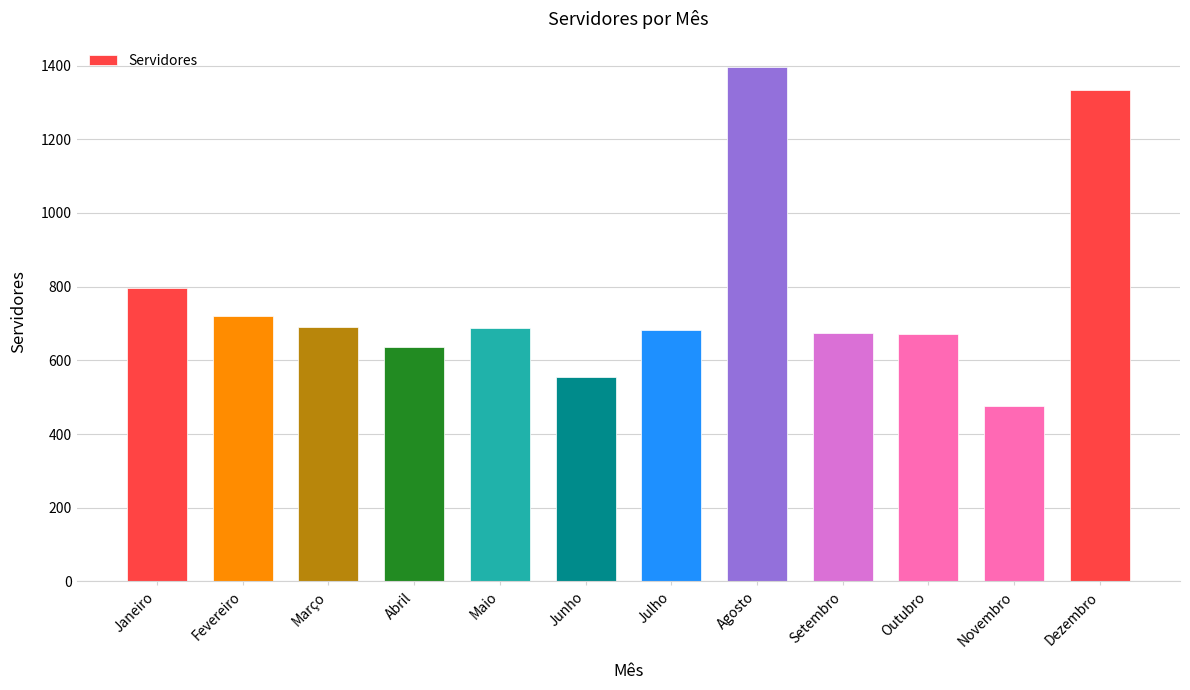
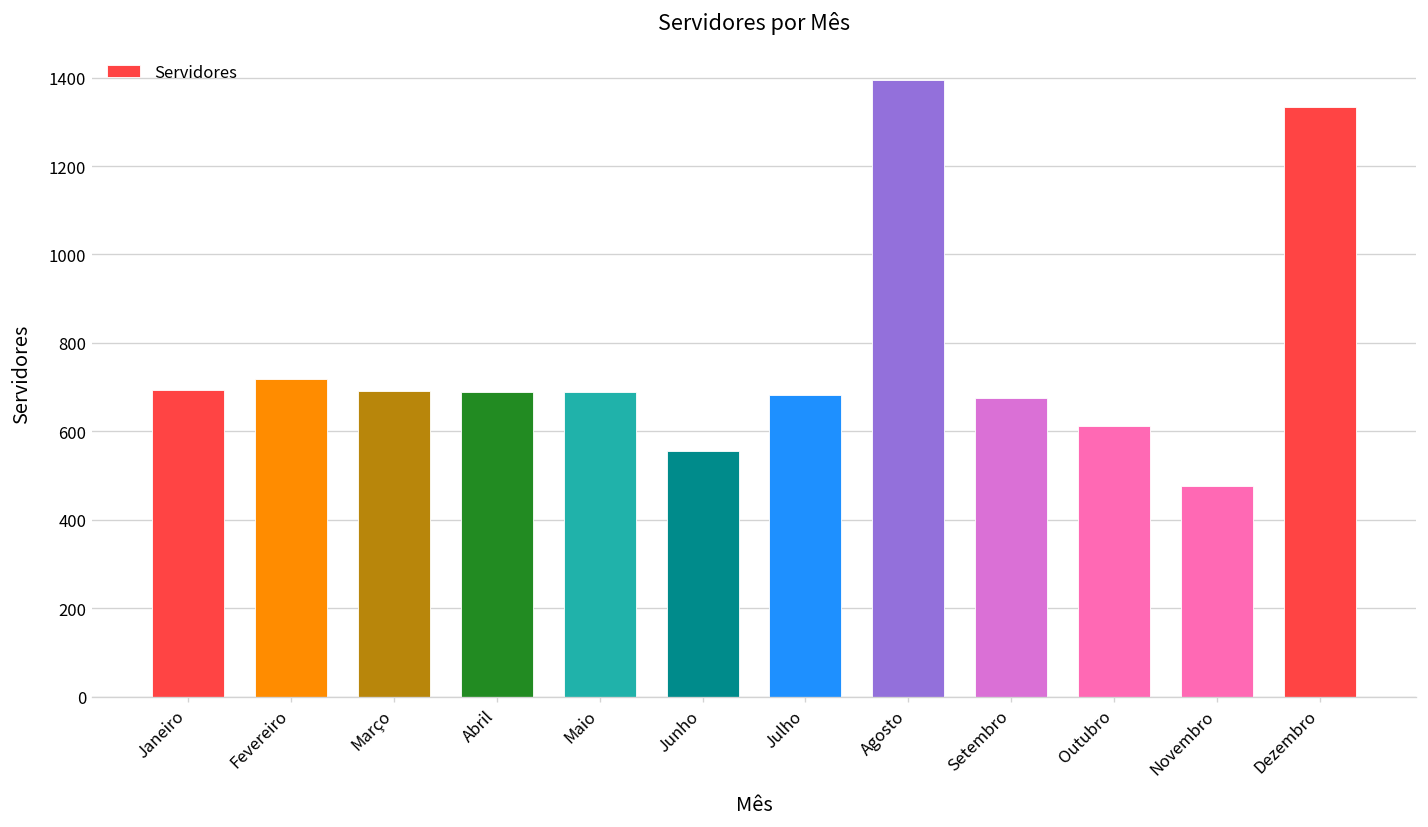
Janeiro: 800 -> 690
Abril: 640 -> 690
Outubro: 670 -> 610
